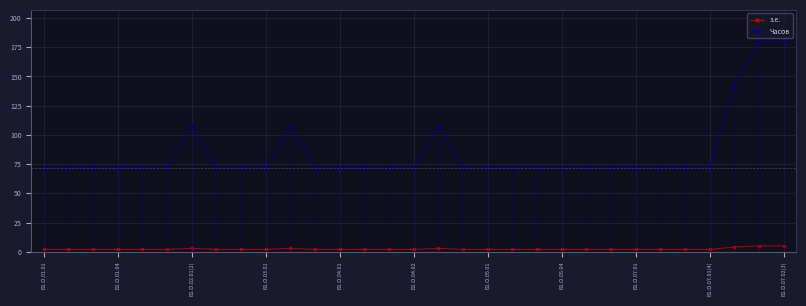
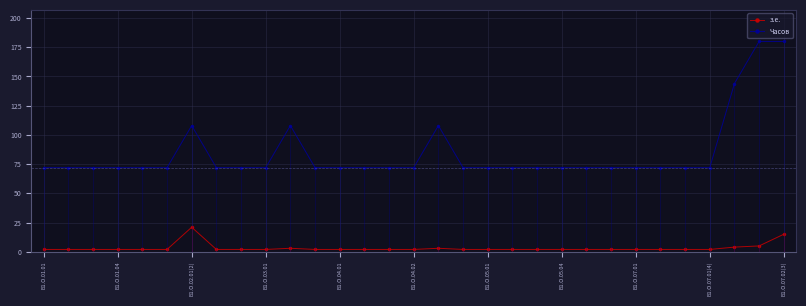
з.е., Б1.О.02.01(2): 3 -> 21
з.е., Б1.О.07.02(3): 5 -> 15
